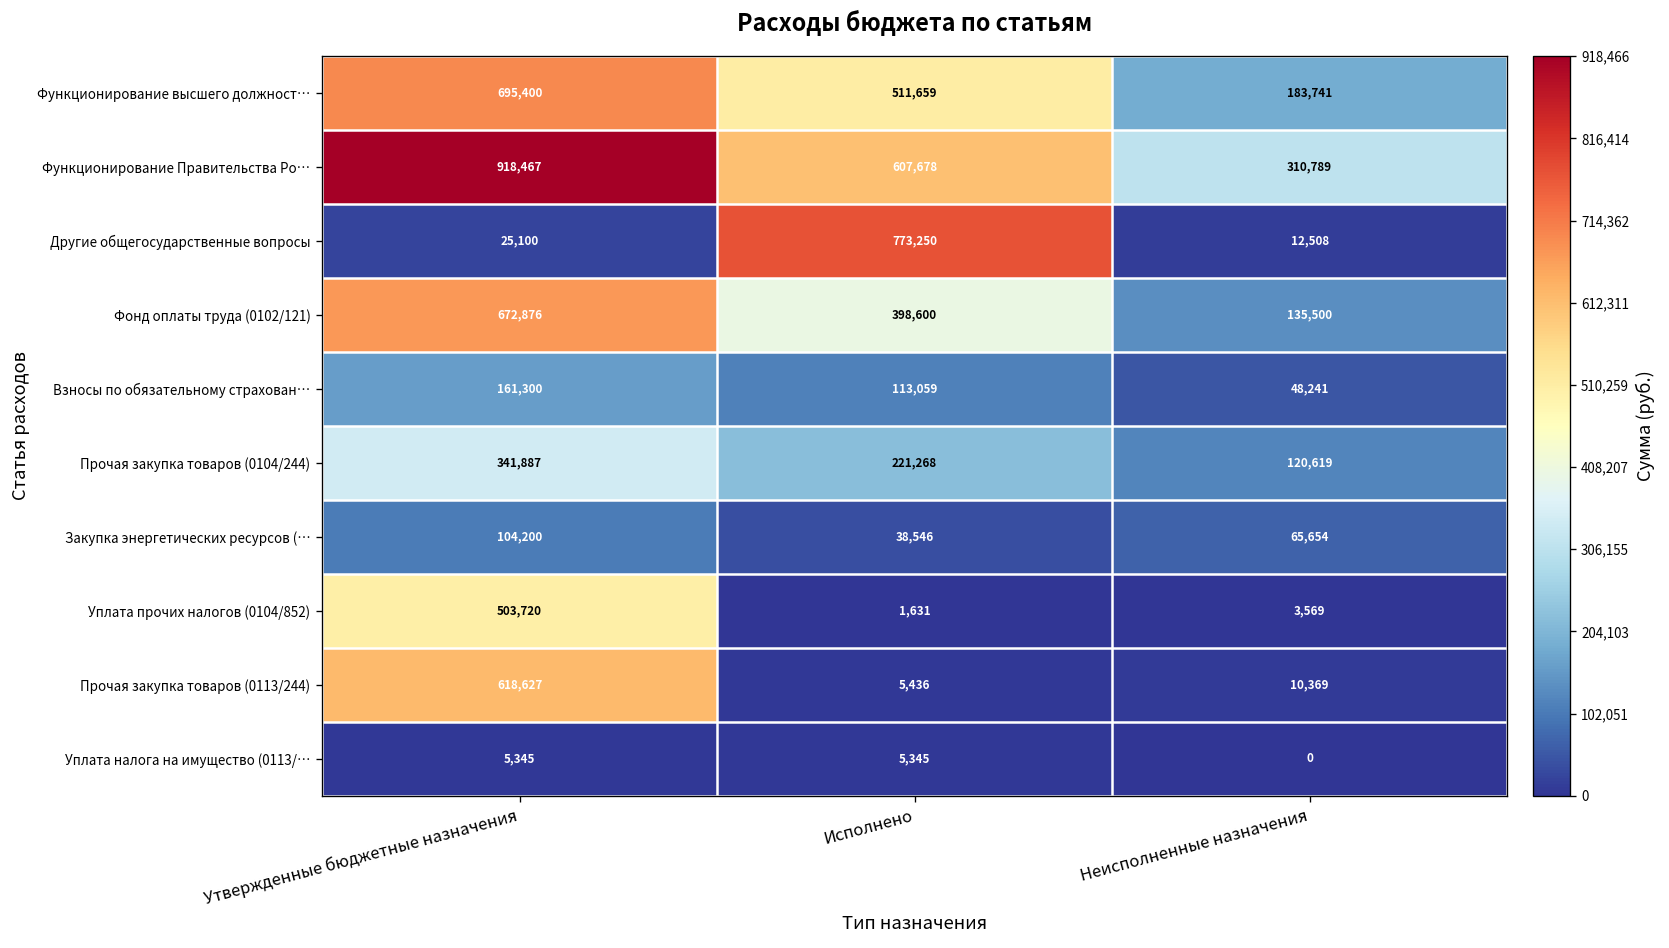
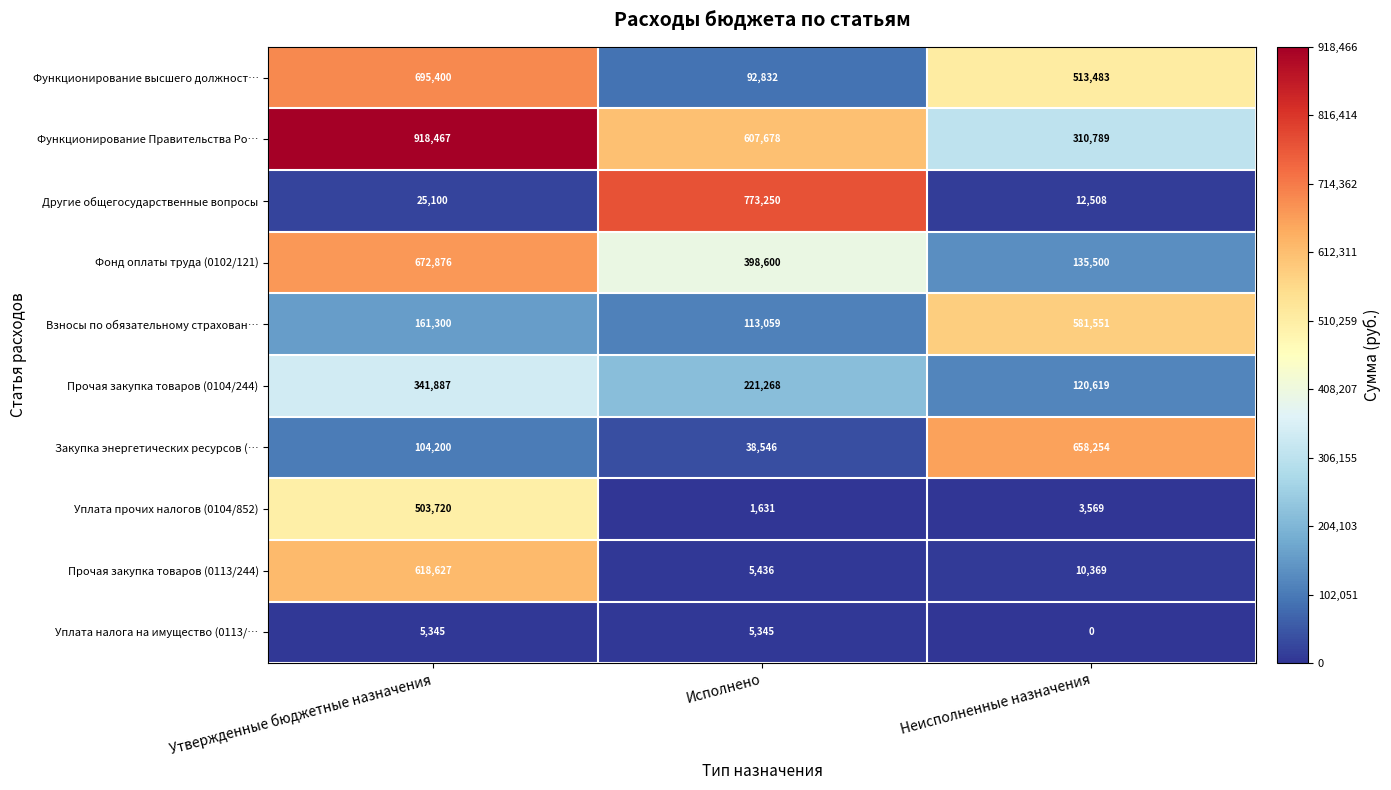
Функционирование высшего должност…, Исполнено: 511,659 -> 92,832
Функционирование высшего должност…, Неисполненные назначения: 183,741 -> 513,483
Взносы по обязательному страхован…, Неисполненные назначения: 48,241 -> 581,551
Закупка энергетических ресурсов (…, Неисполненные назначения: 65,654 -> 658,254
